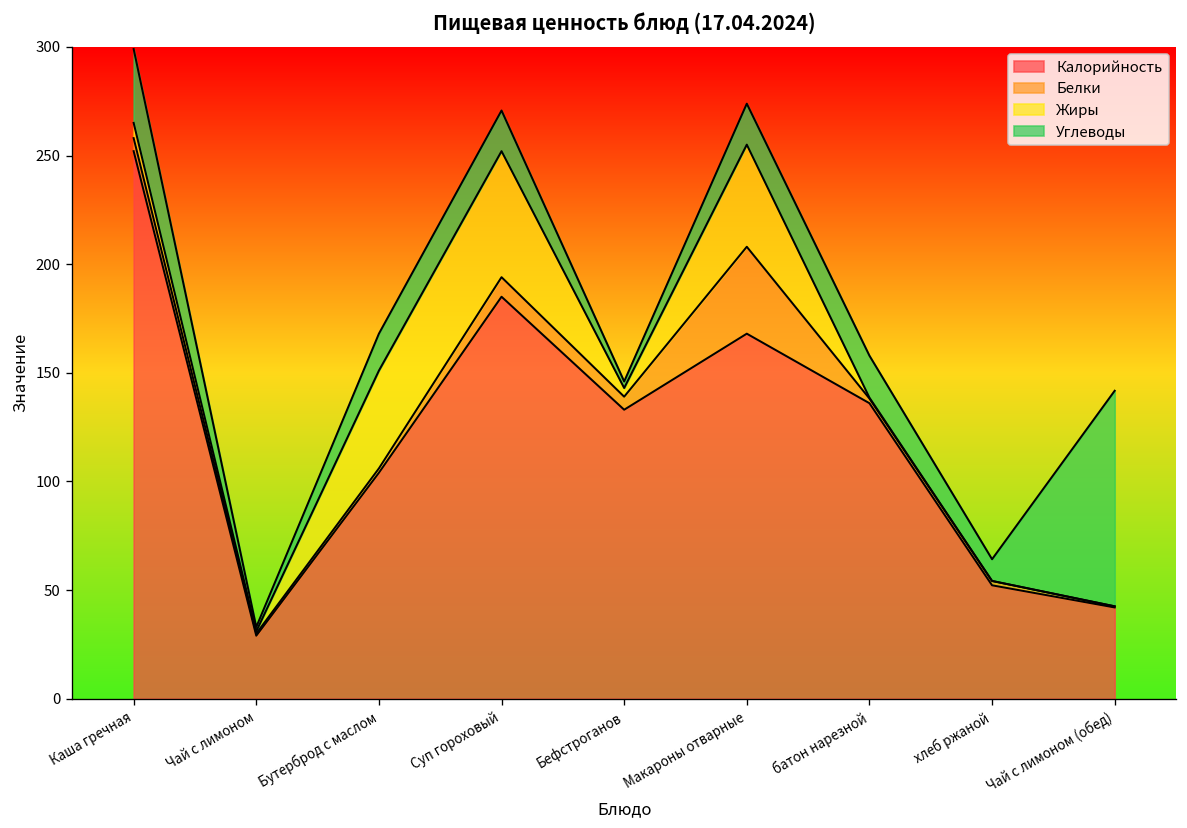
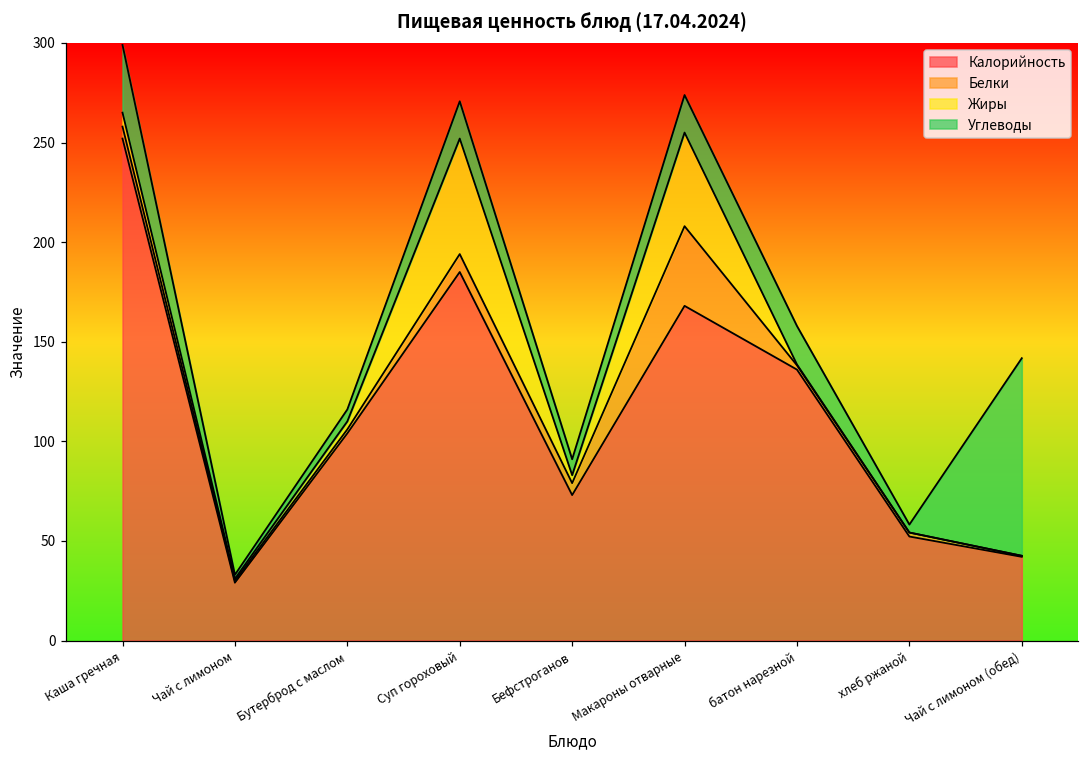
Жиры, Бутерброд с маслом: 45 -> 4
Углеводы, Бутерброд с маслом: 17 -> 6
Калорийность, Бефстроганов: 133 -> 73
Углеводы, Бефстроганов: 3 -> 8
Углеводы, хлеб ржаной: 10 -> 4
